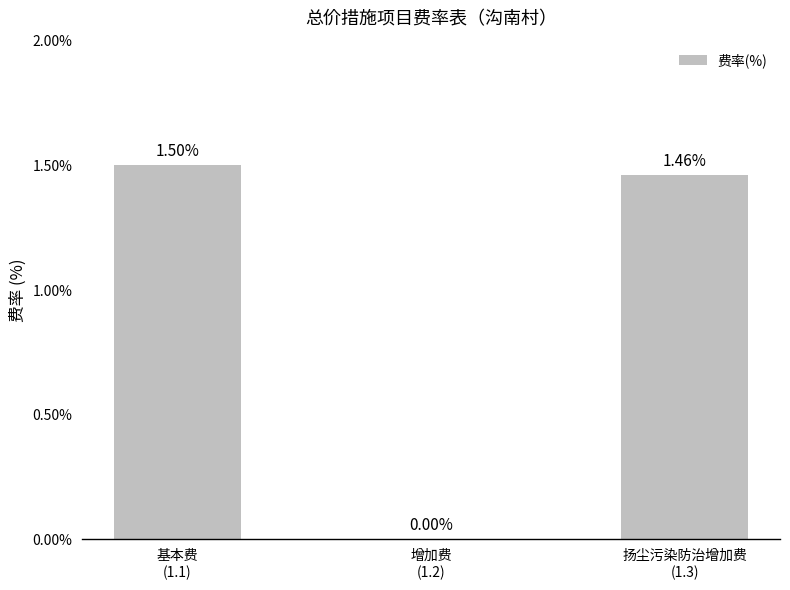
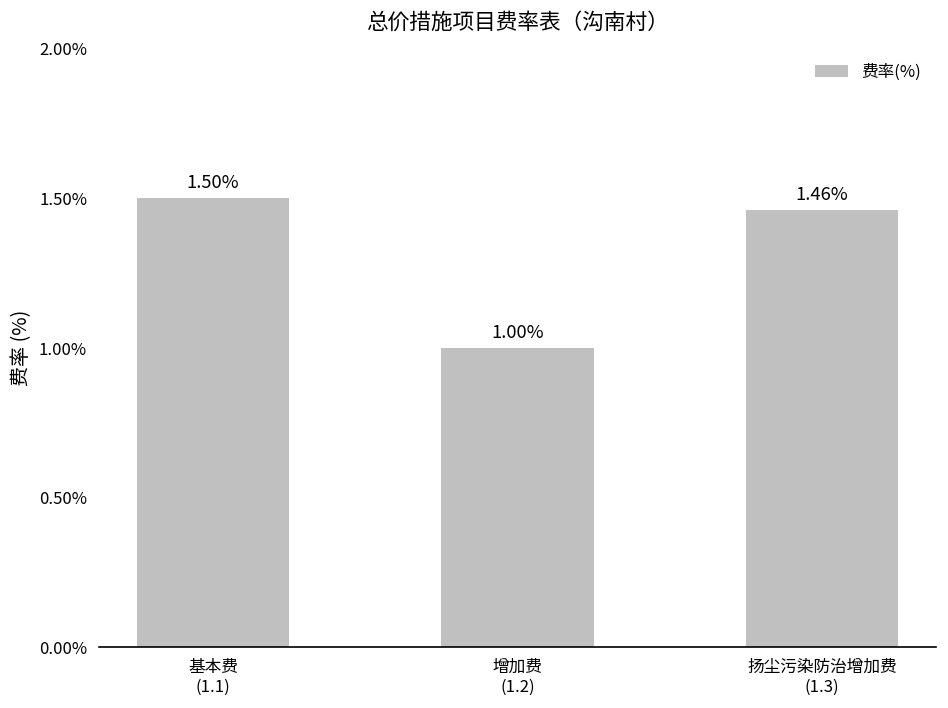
增加费 (1.2): 0.00% -> 1.00%
